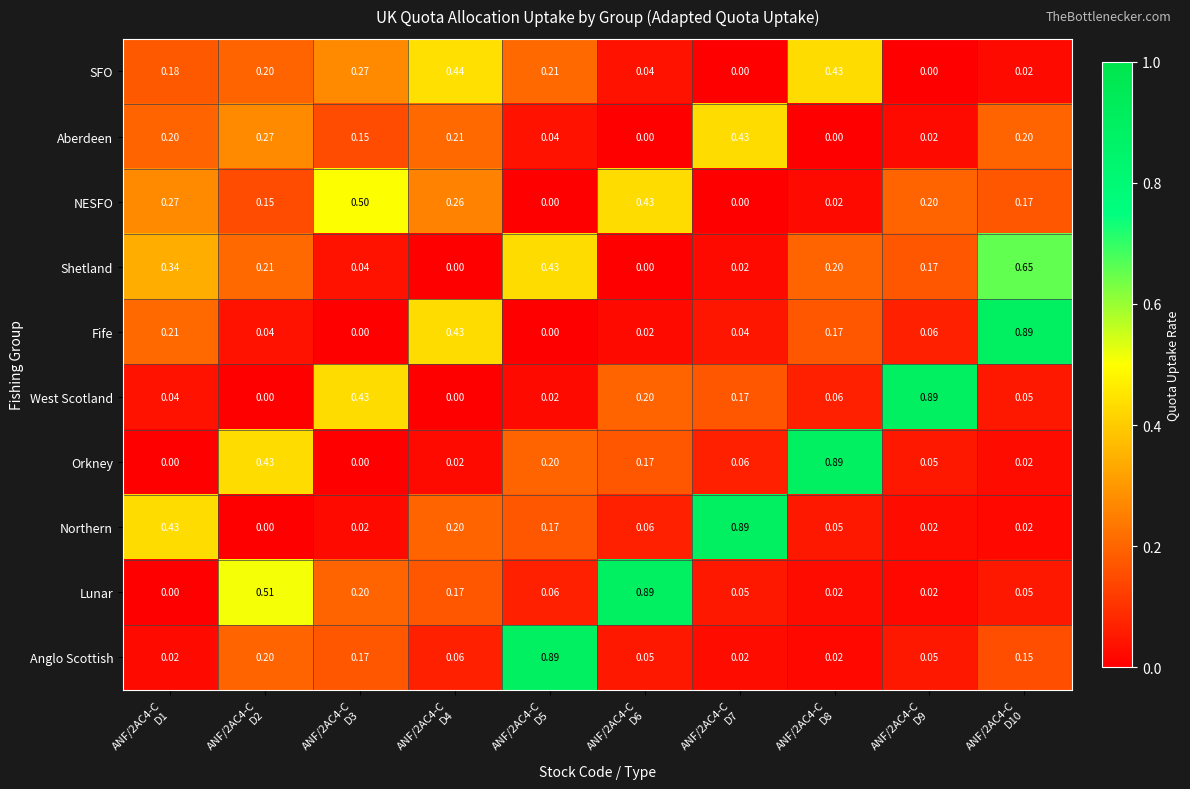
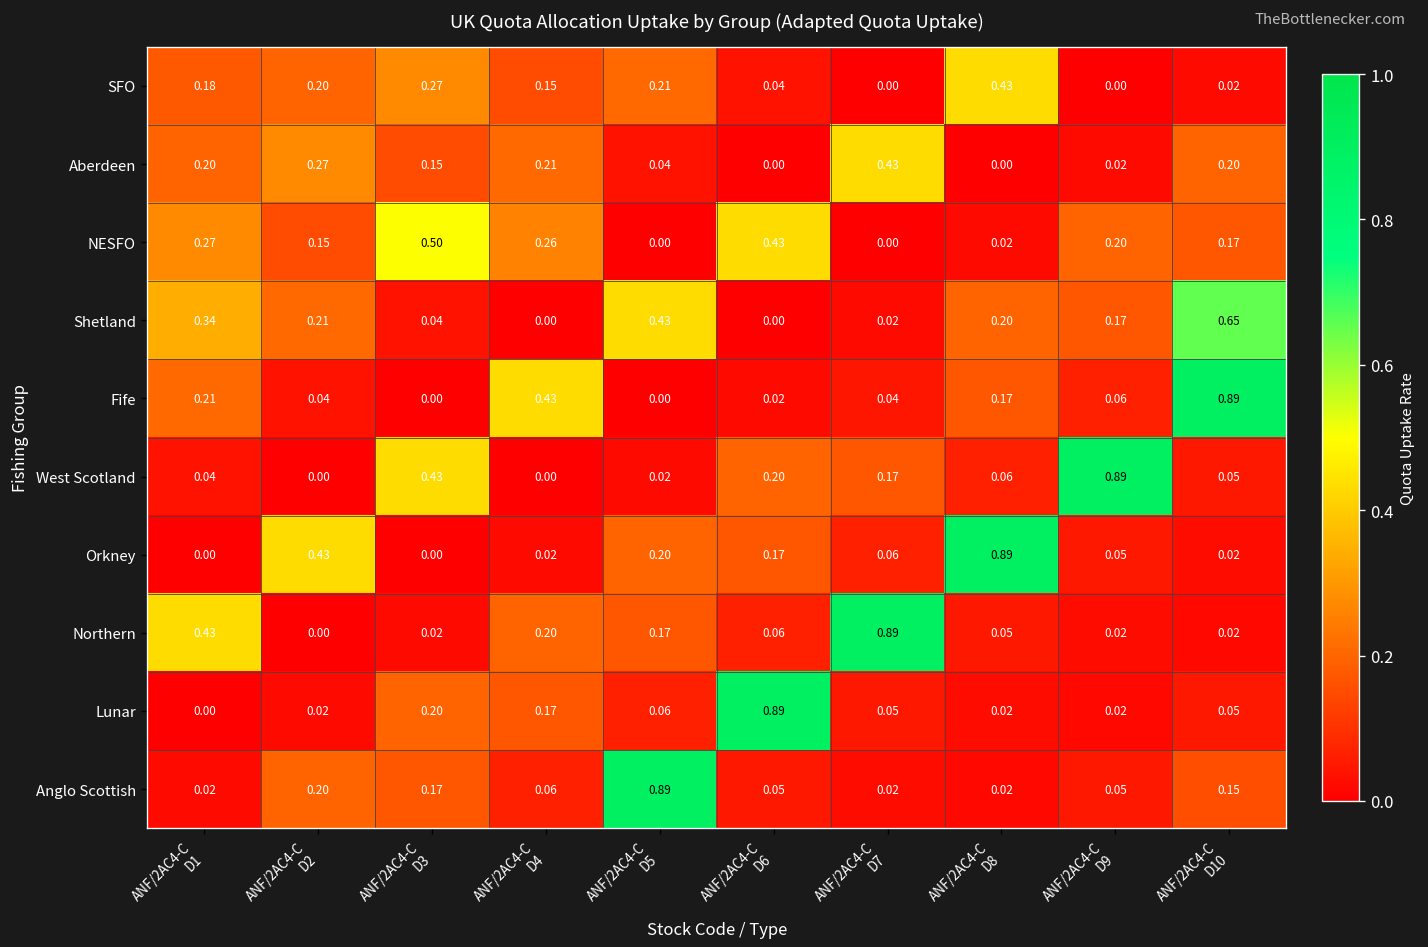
SFO, ANF/2AC4-C D4: 0.44 -> 0.15
Lunar, ANF/2AC4-C D2: 0.51 -> 0.02
